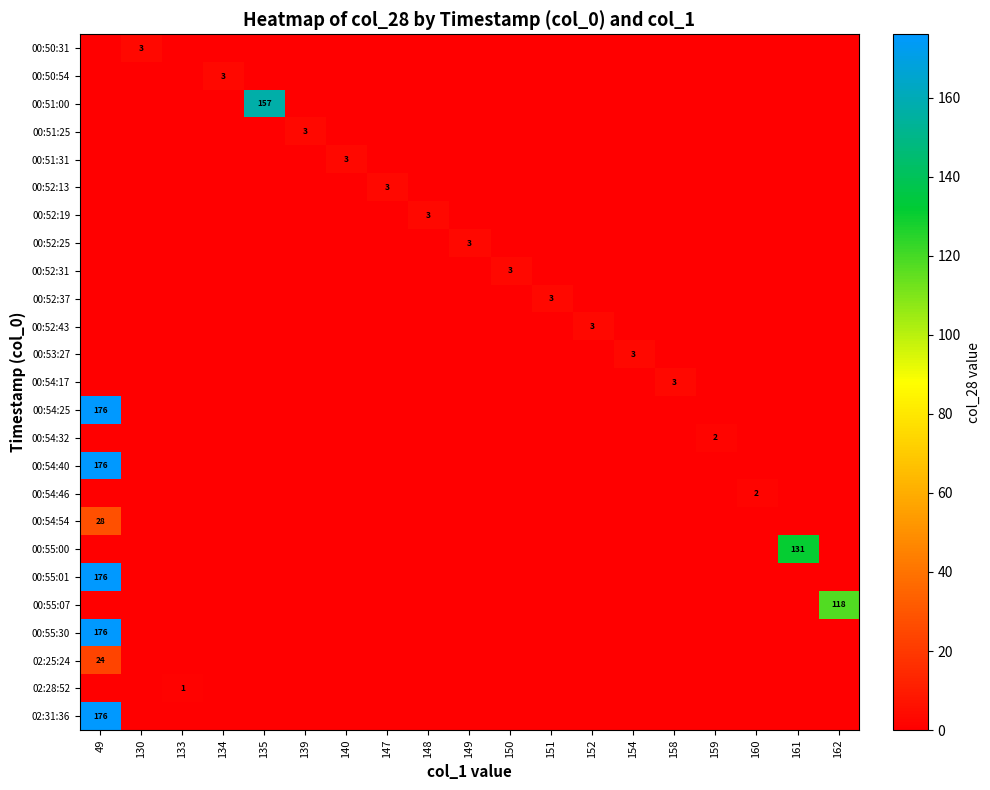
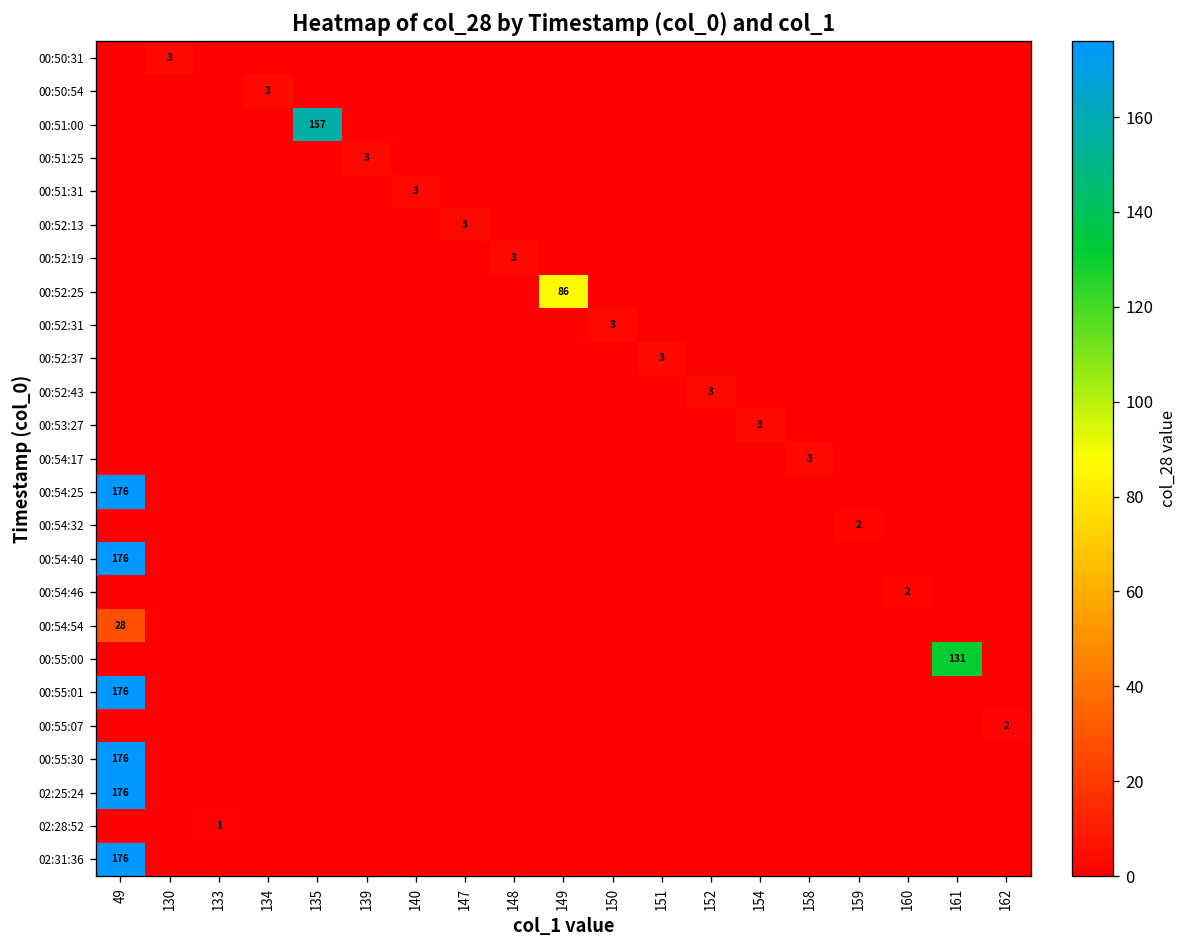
00:52:25, 149: 3 -> 86
00:55:07, 162: 118 -> 2
02:25:24, 49: 24 -> 176
